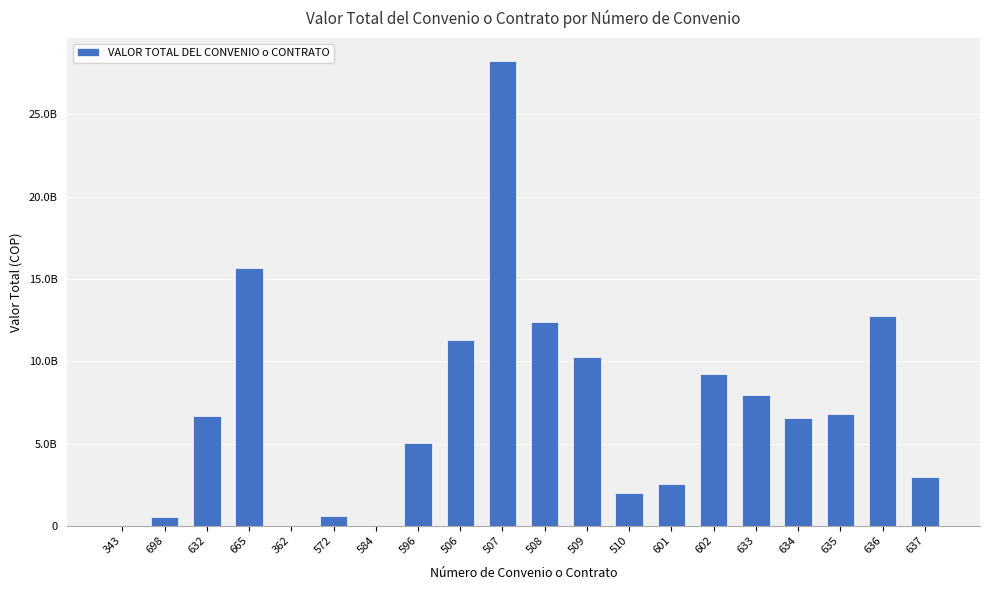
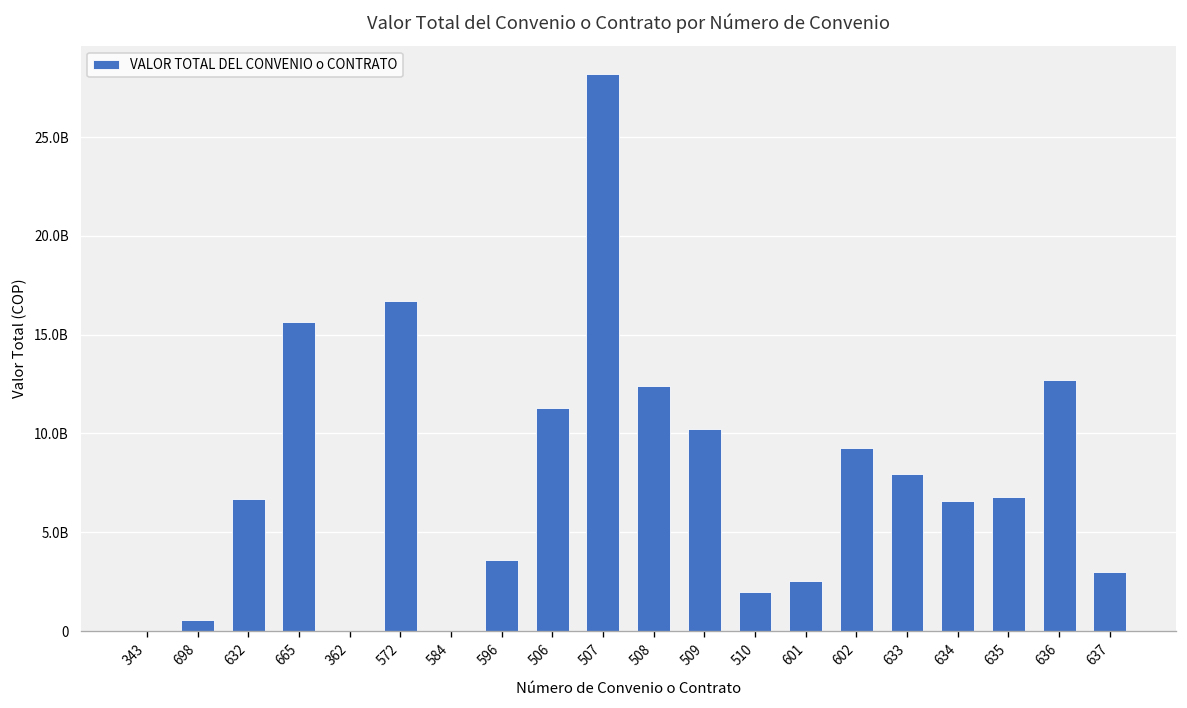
572: 600000000 -> 16700000000
596: 5000000000 -> 3600000000
